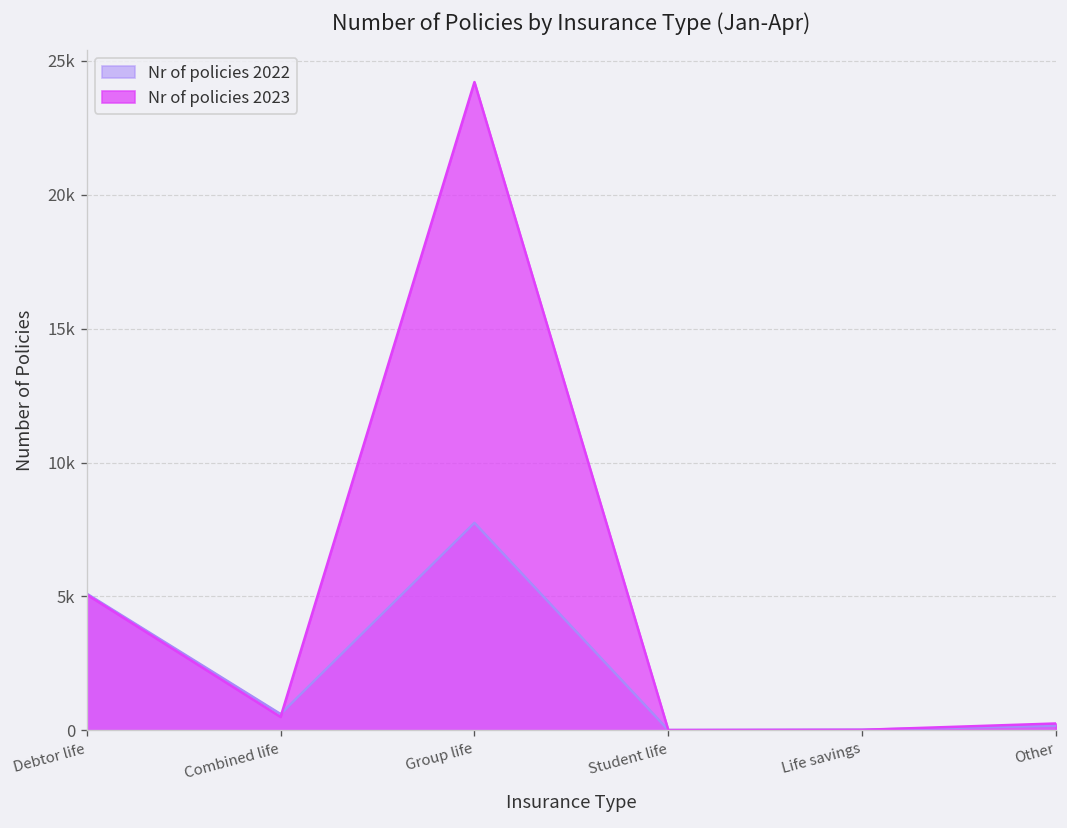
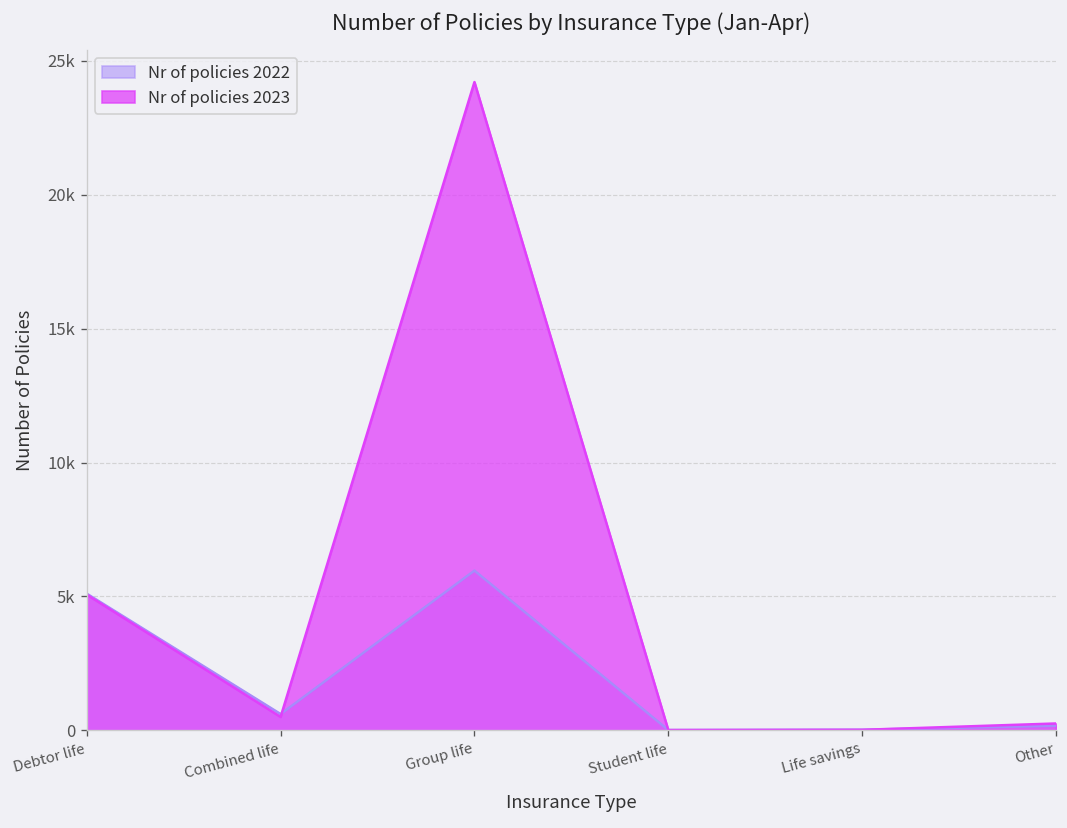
Nr of policies 2022, Group life: 7700 -> 6000
